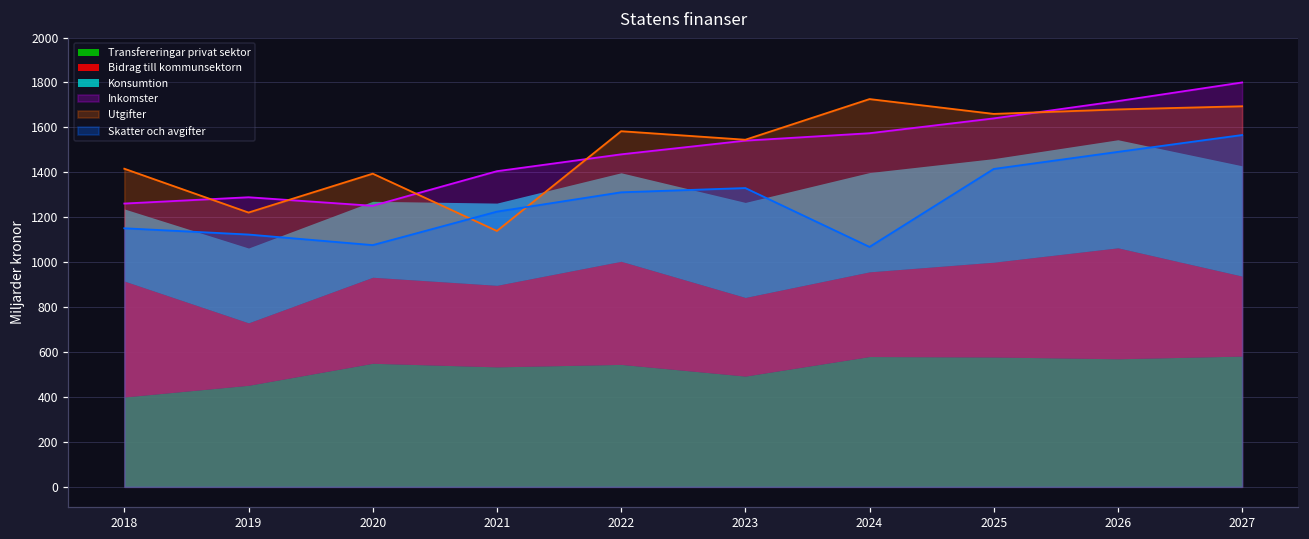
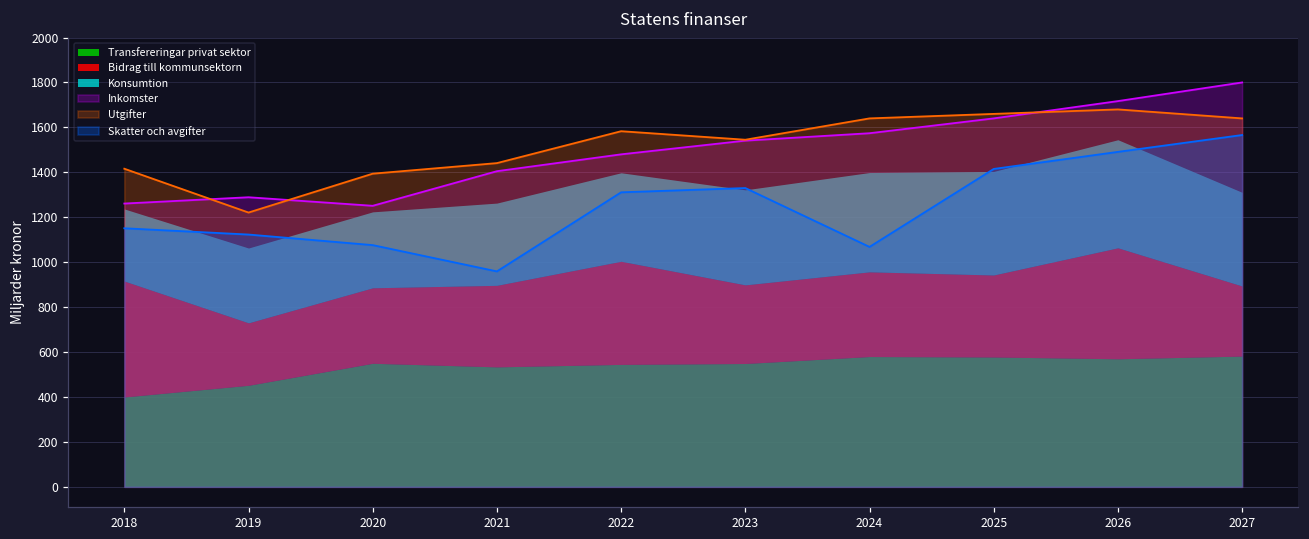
Bidrag till kommunsektorn, 2020: 380 -> 340
Utgifter, 2021: 1140 -> 1440
Skatter och avgifter, 2021: 1230 -> 960
Transfereringar privat sektor, 2023: 490 -> 550
Utgifter, 2024: 1730 -> 1640
Bidrag till kommunsektorn, 2025: 420 -> 370
Bidrag till kommunsektorn, 2027: 360 -> 310
Konsumtion, 2027: 490 -> 420
Utgifter, 2027: 1690 -> 1640
